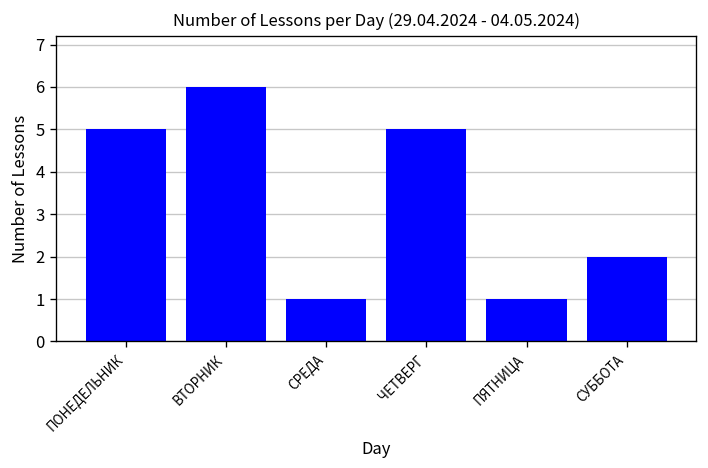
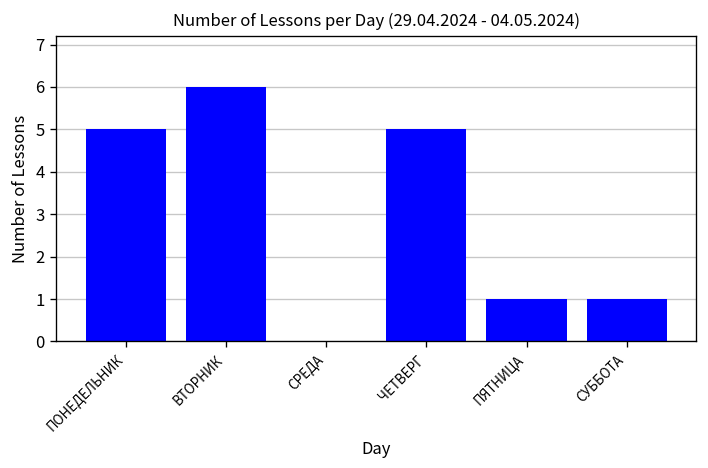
СРЕДА: 1 -> 0
СУББОТА: 2 -> 1
